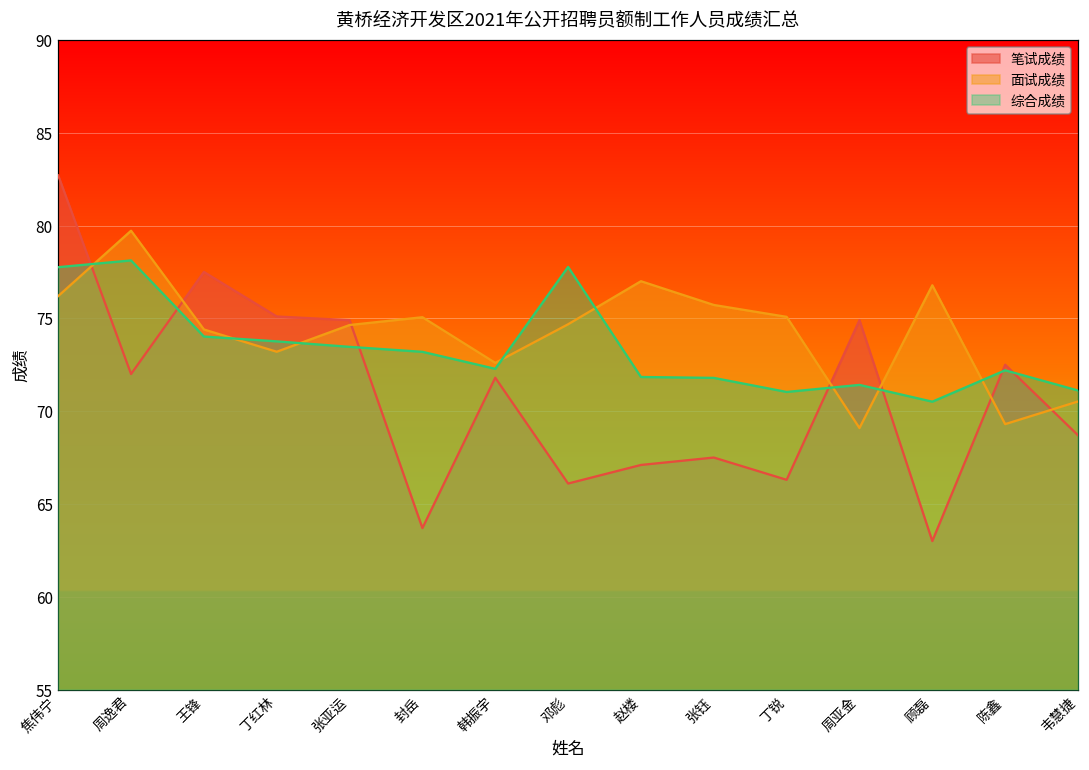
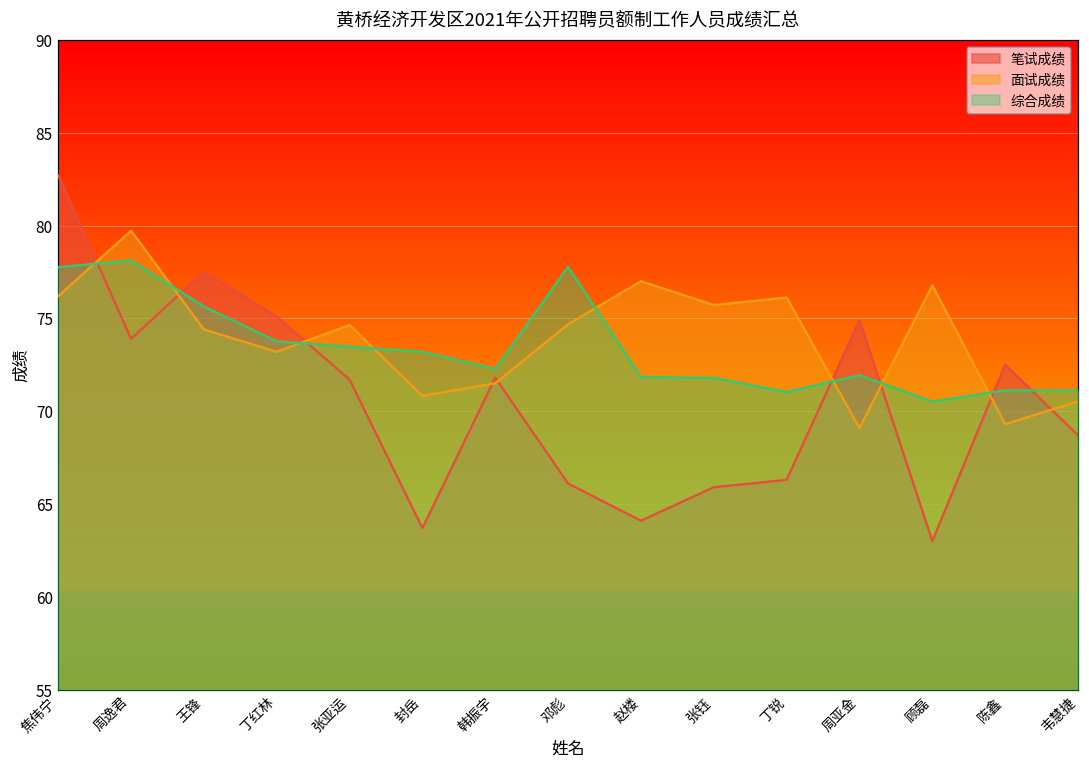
笔试成绩, 周逸君: 72.0 -> 73.9
综合成绩, 王锋: 74.0 -> 75.6
笔试成绩, 张亚运: 74.9 -> 71.7
面试成绩, 封岳: 75.1 -> 70.8
面试成绩, 韩振宇: 72.6 -> 71.5
笔试成绩, 赵楼: 67.1 -> 64.1
笔试成绩, 张钰: 67.5 -> 65.9
面试成绩, 丁锐: 75.1 -> 76.1
综合成绩, 周亚金: 71.4 -> 71.9
综合成绩, 陈鑫: 72.2 -> 71.1
